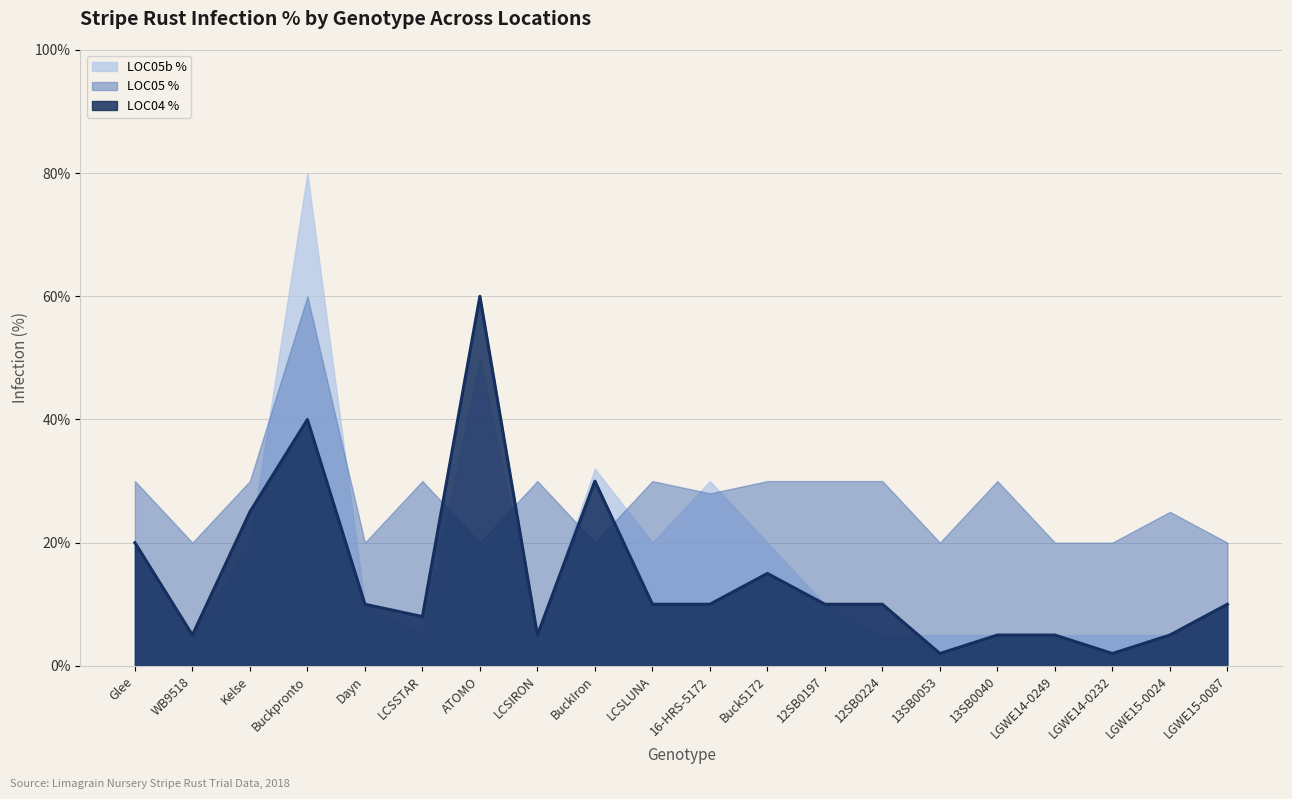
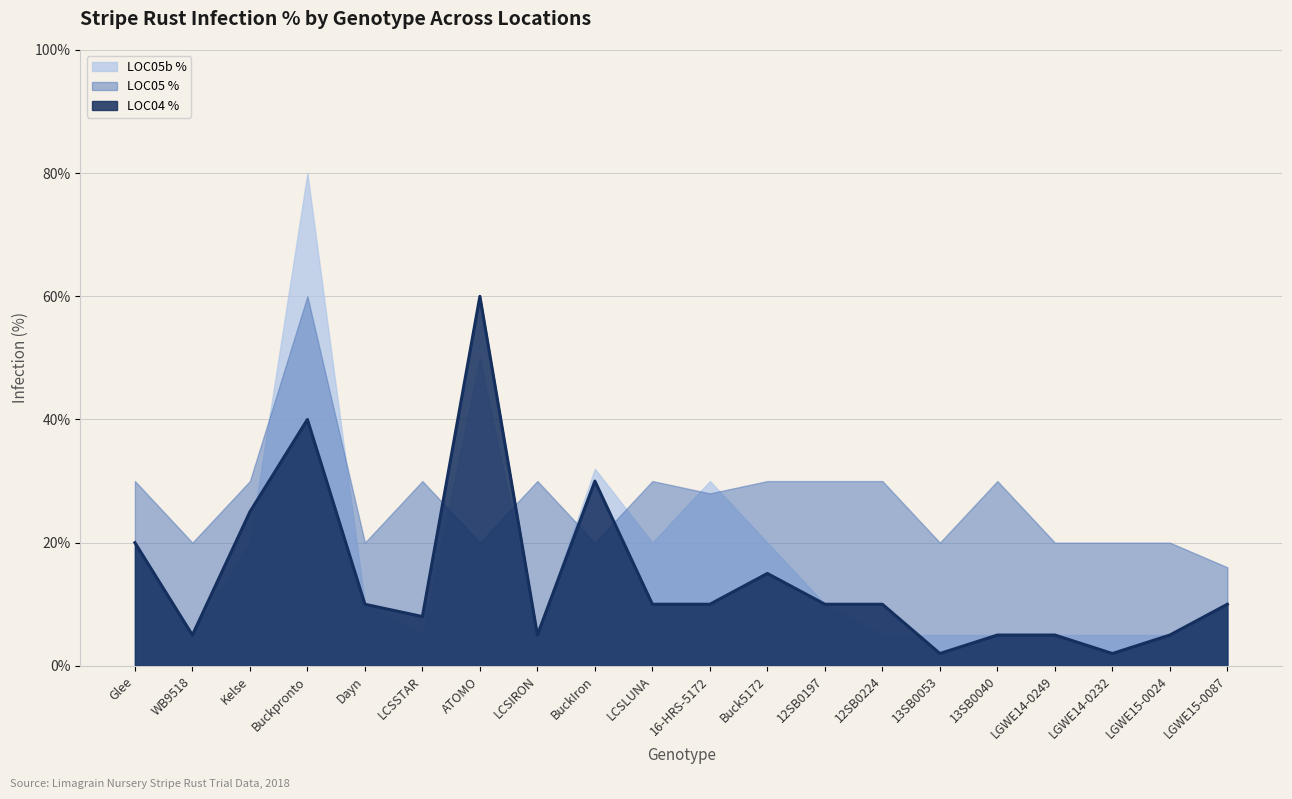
LOC05 %, LGWE15-0024: 25% -> 20%
LOC05 %, LGWE15-0087: 20% -> 16%
